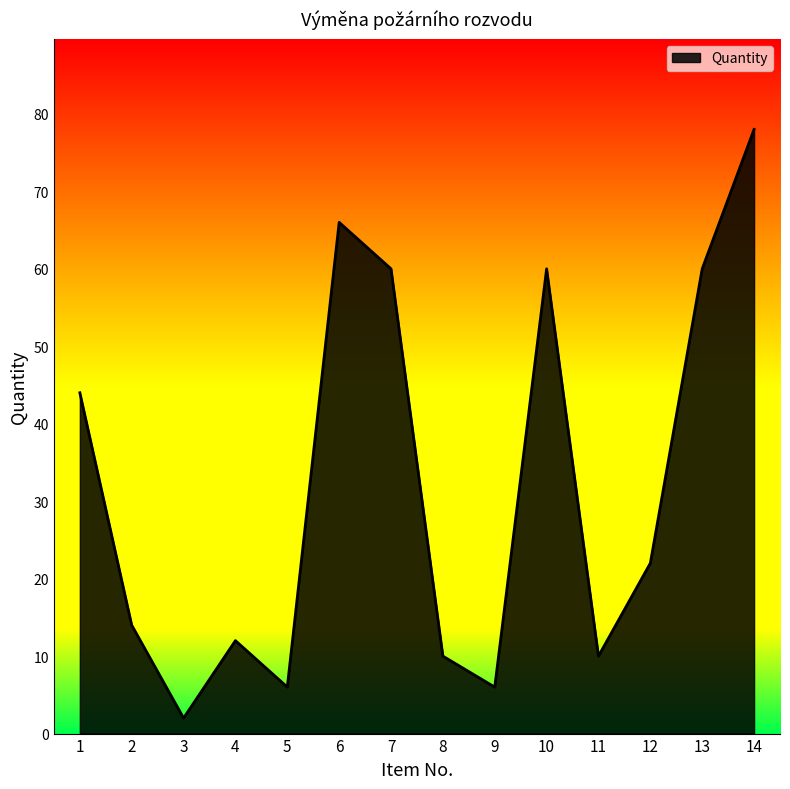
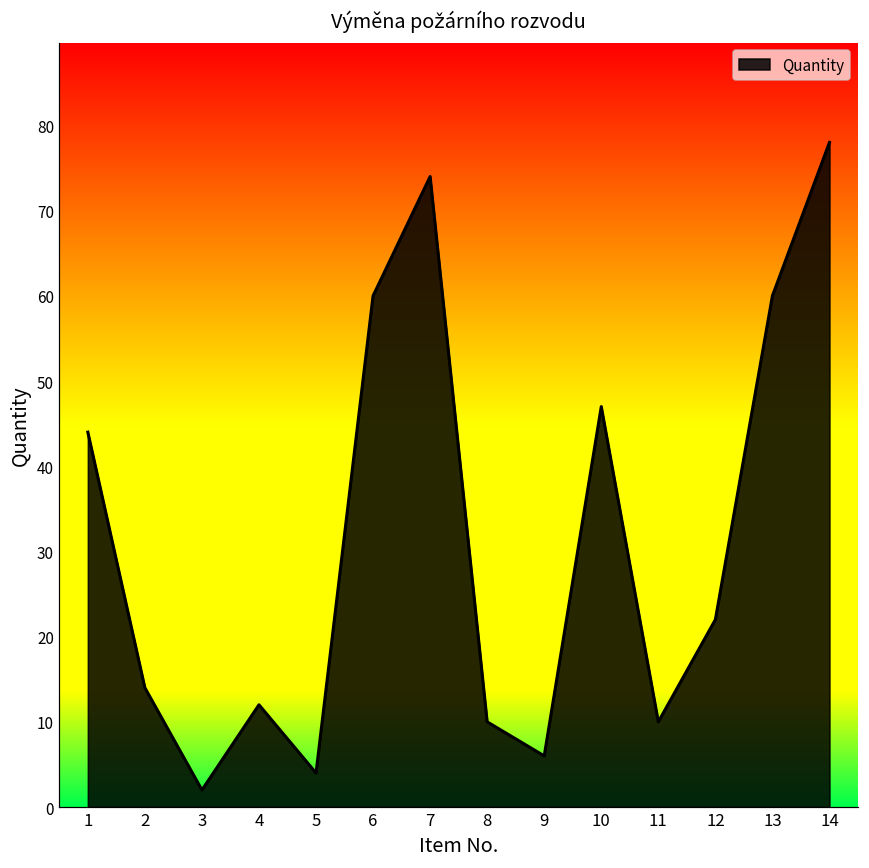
5: 6 -> 4
6: 66 -> 60
7: 60 -> 74
10: 60 -> 47
